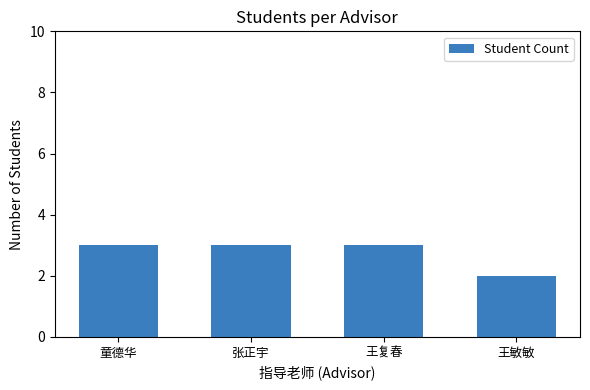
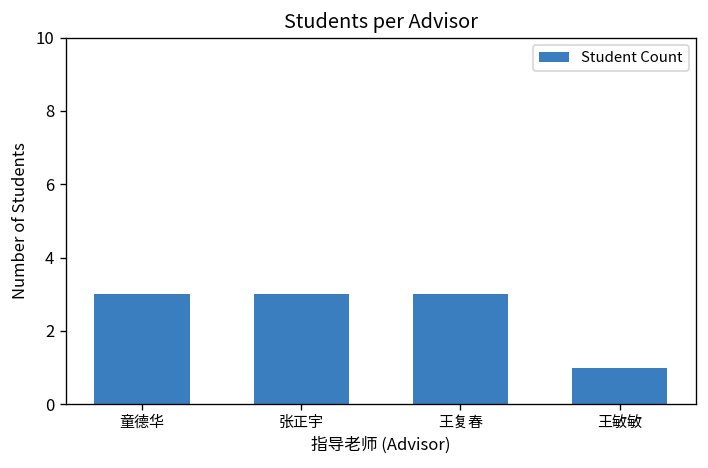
王敏敏: 2 -> 1
